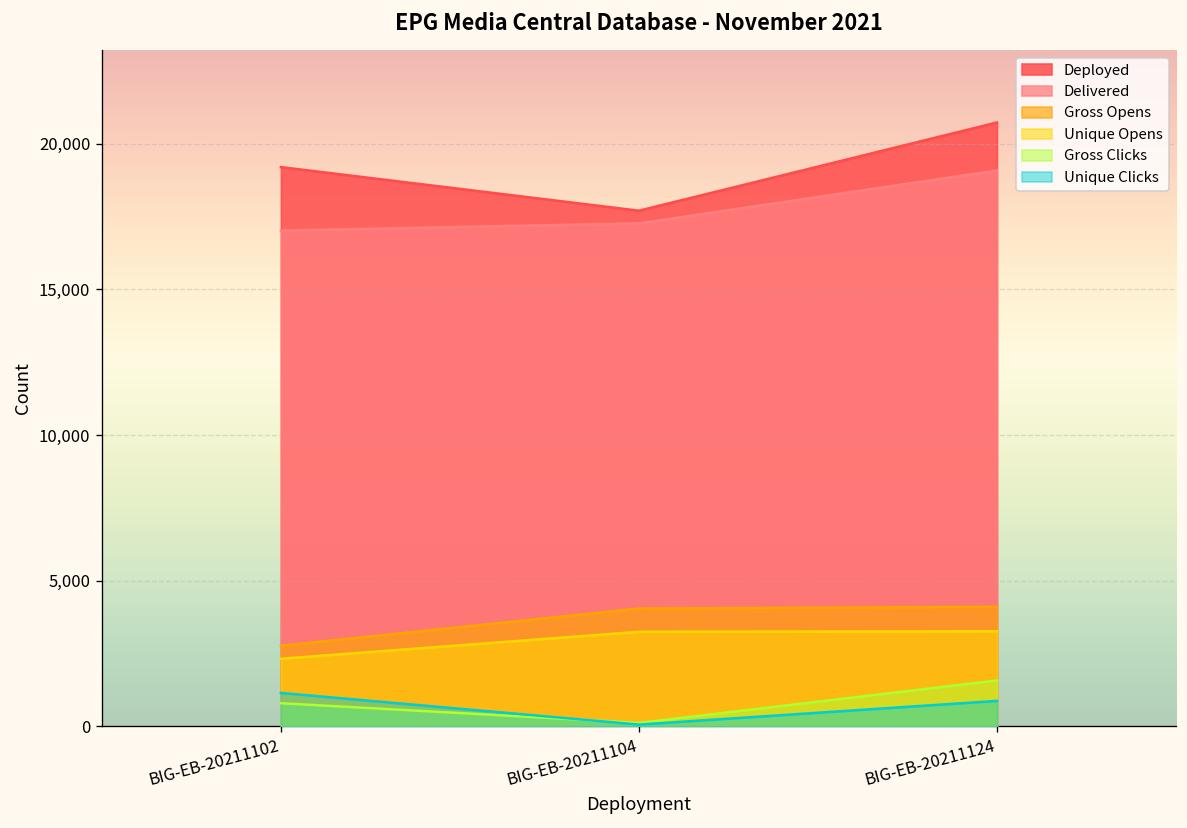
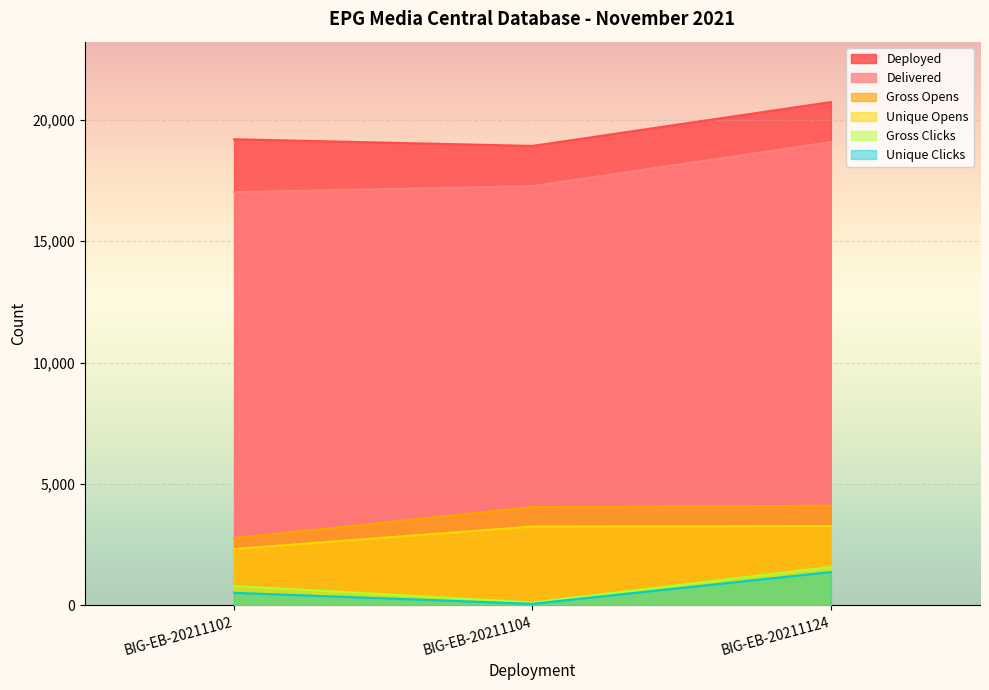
Unique Clicks, BIG-EB-20211102: 1,200 -> 500
Deployed, BIG-EB-20211104: 17,700 -> 18,900
Unique Clicks, BIG-EB-20211124: 900 -> 1,400
